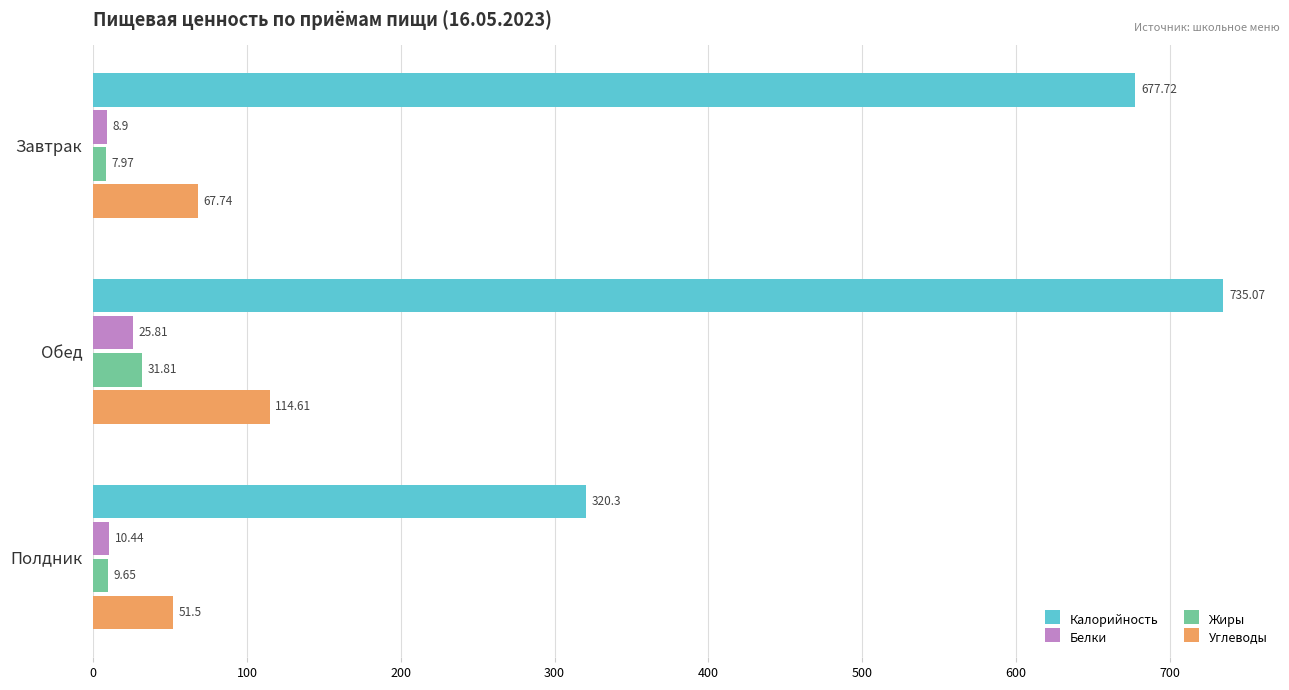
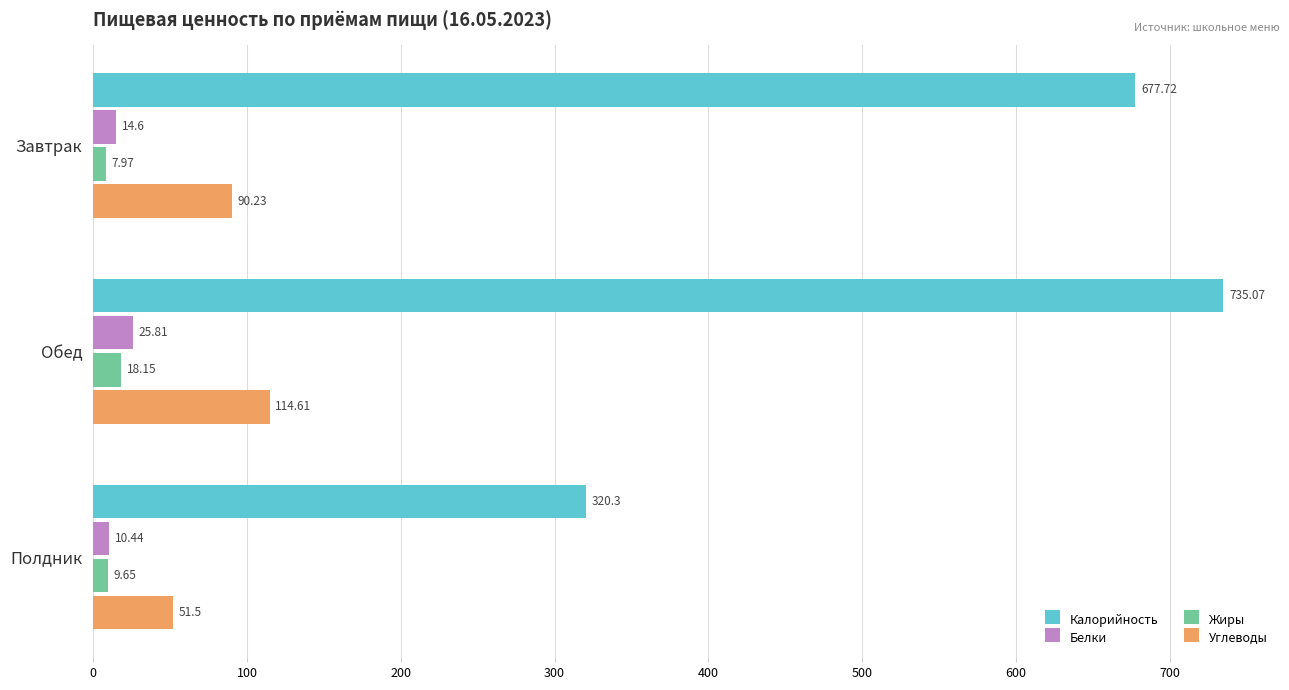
Белки, Завтрак: 8.9 -> 14.6
Углеводы, Завтрак: 67.74 -> 90.23
Жиры, Обед: 31.81 -> 18.15
